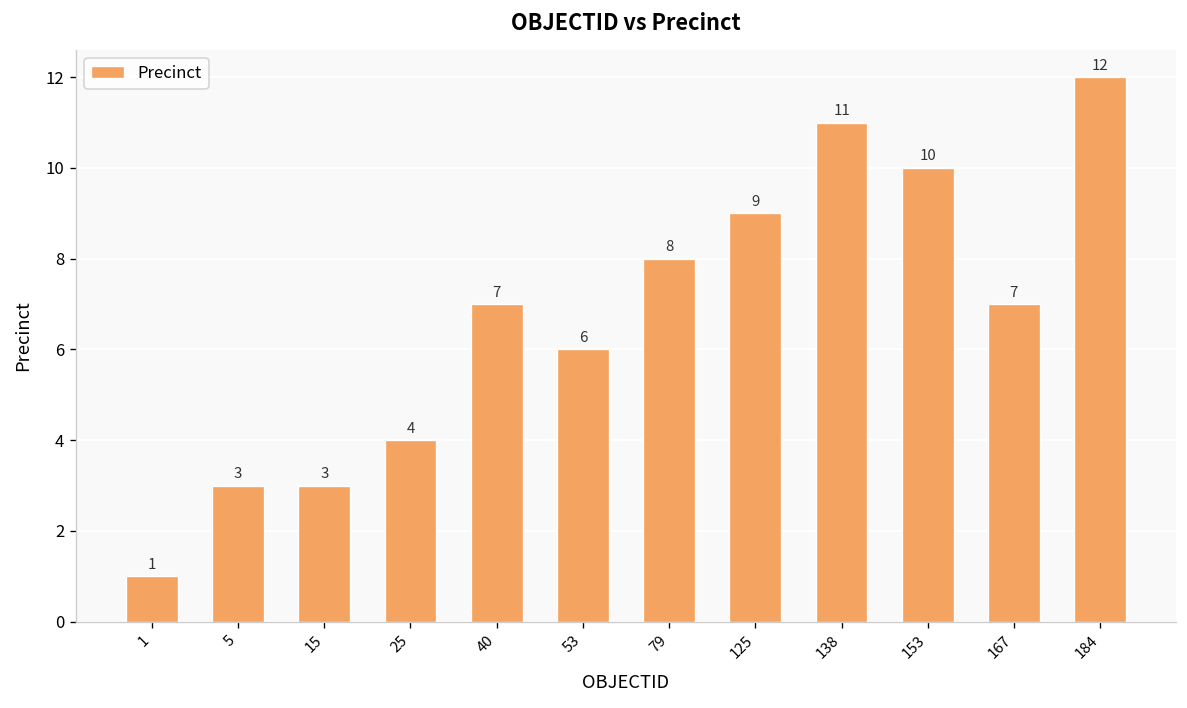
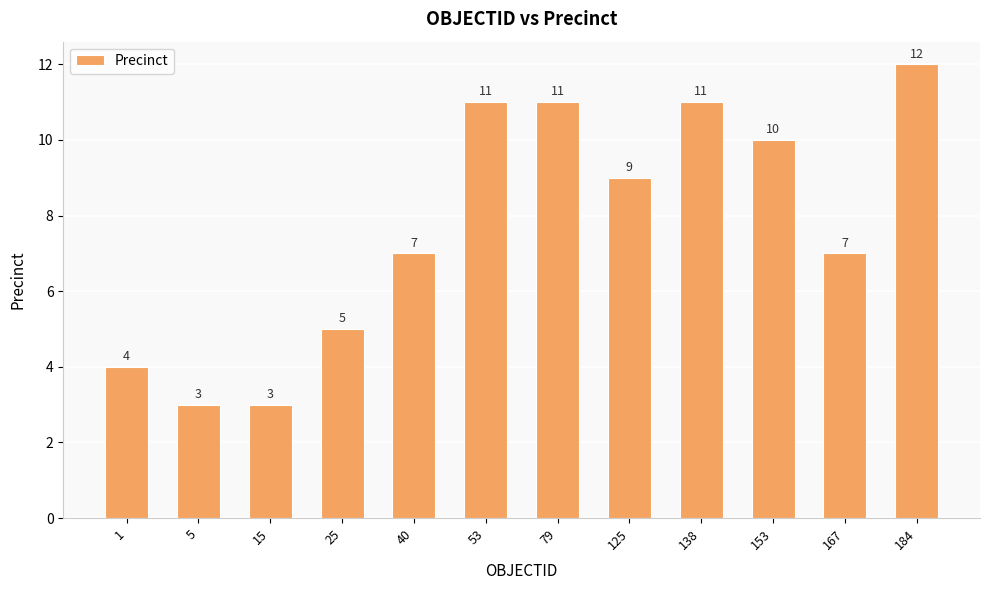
1: 1 -> 4
25: 4 -> 5
53: 6 -> 11
79: 8 -> 11
